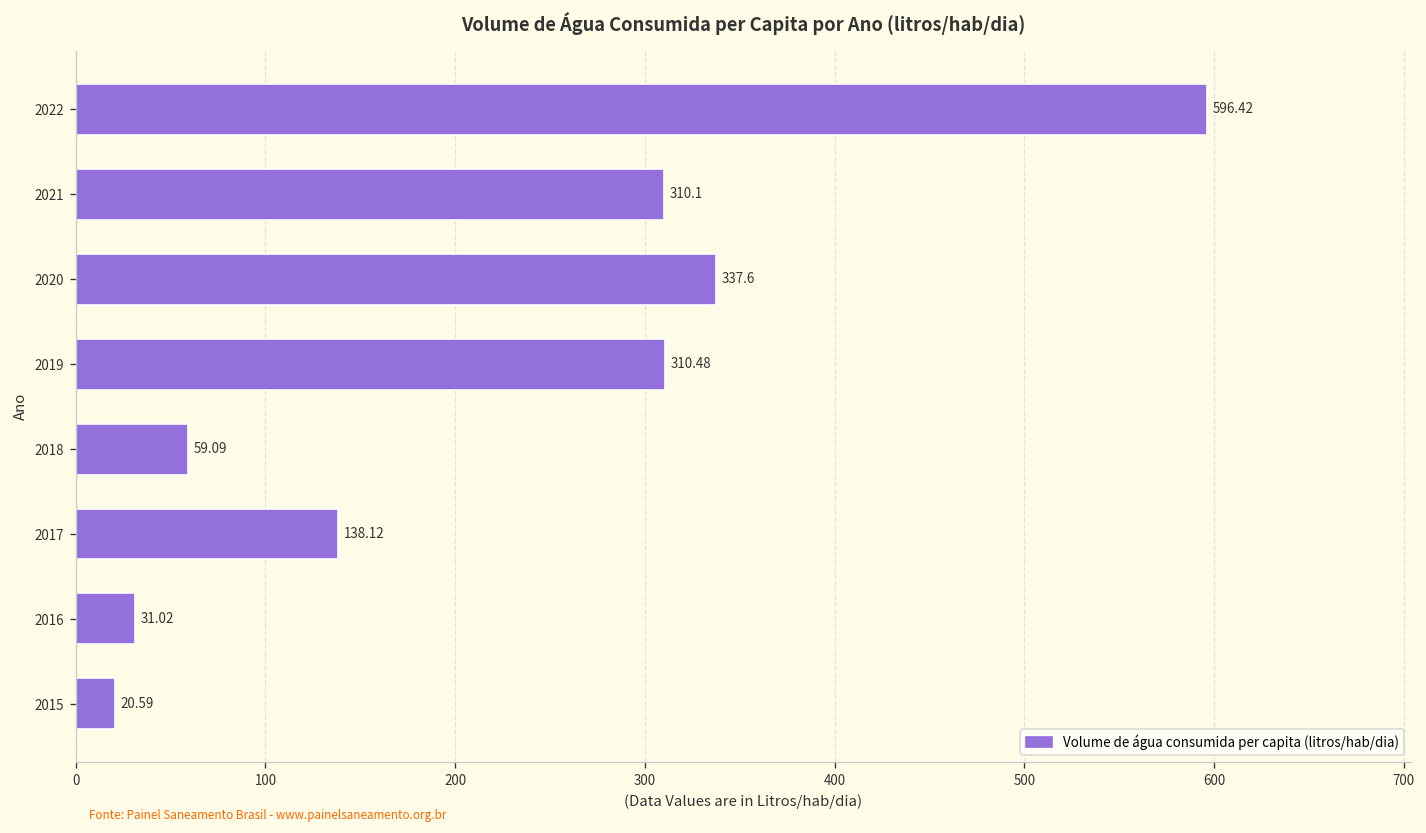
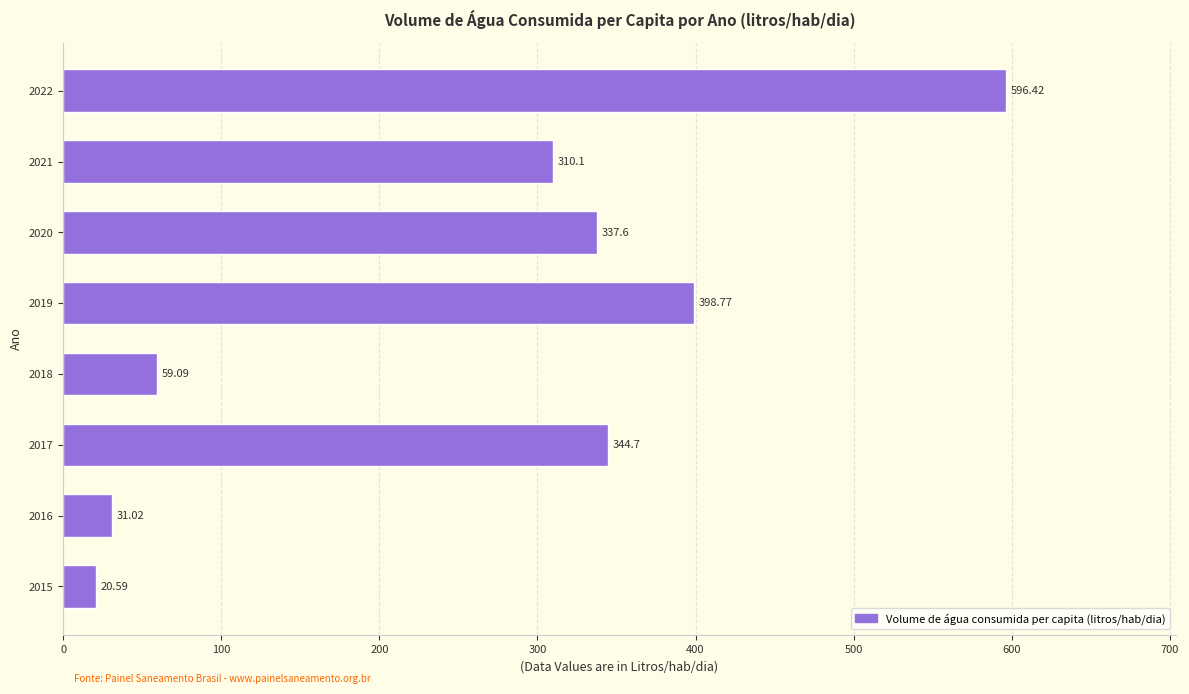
2019: 310.48 -> 398.77
2017: 138.12 -> 344.7
